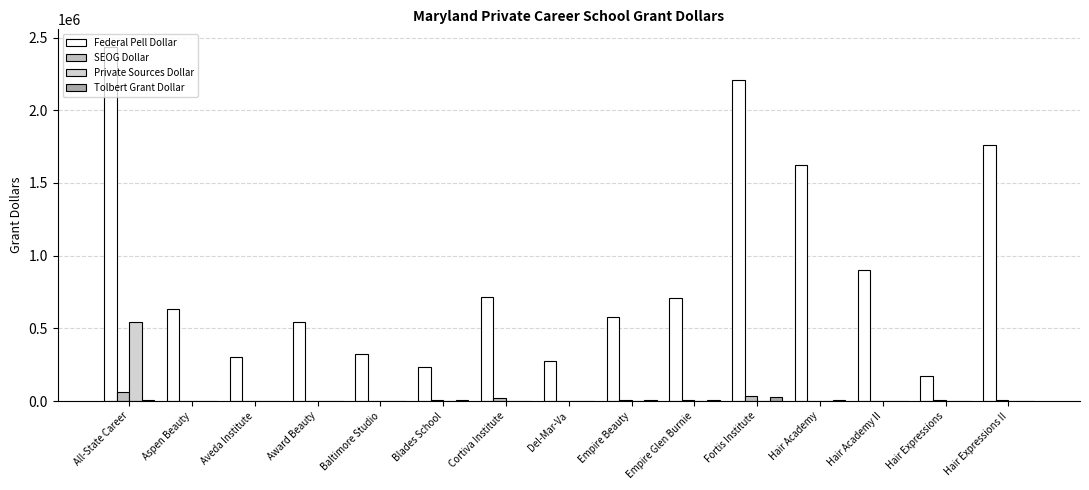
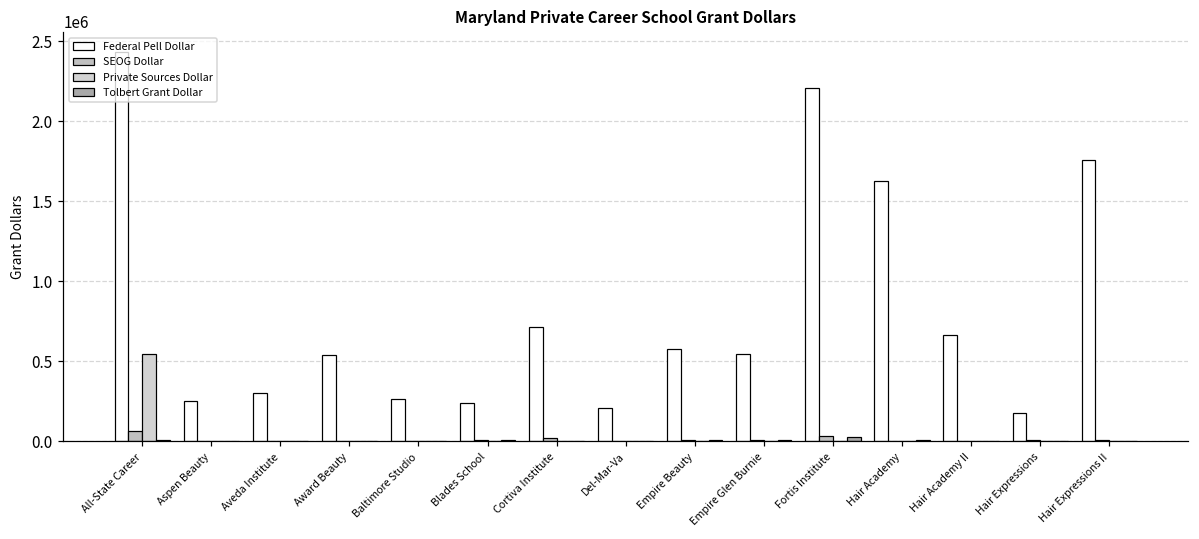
Federal Pell Dollar, Aspen Beauty: 630000 -> 250000
Federal Pell Dollar, Baltimore Studio: 320000 -> 260000
Federal Pell Dollar, Del-Mar-Va: 270000 -> 210000
Federal Pell Dollar, Empire Glen Burnie: 710000 -> 550000
Federal Pell Dollar, Hair Academy II: 900000 -> 660000
